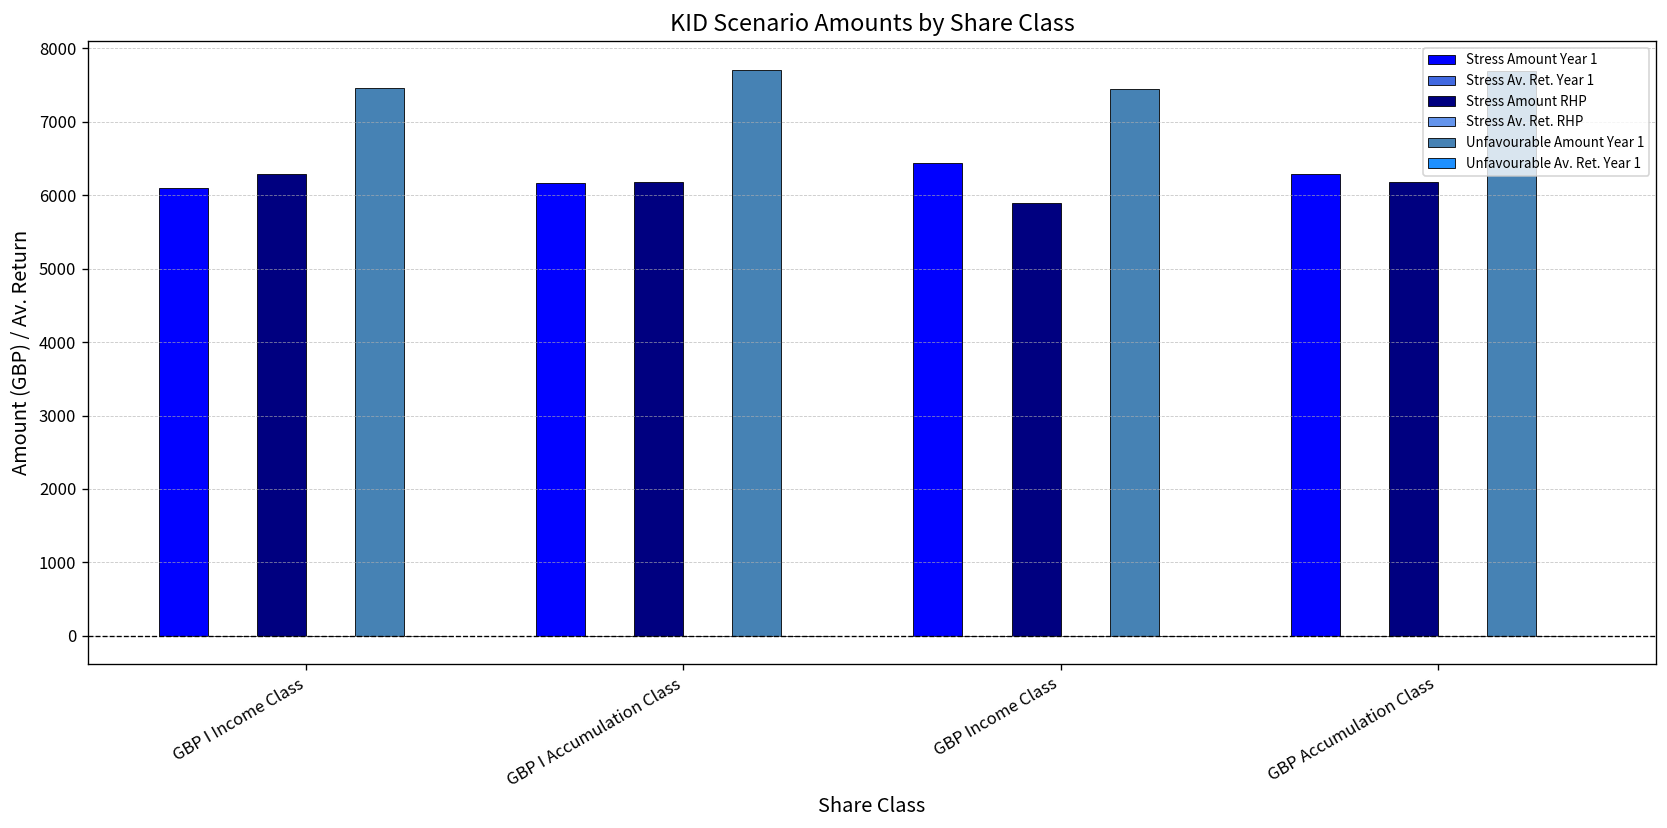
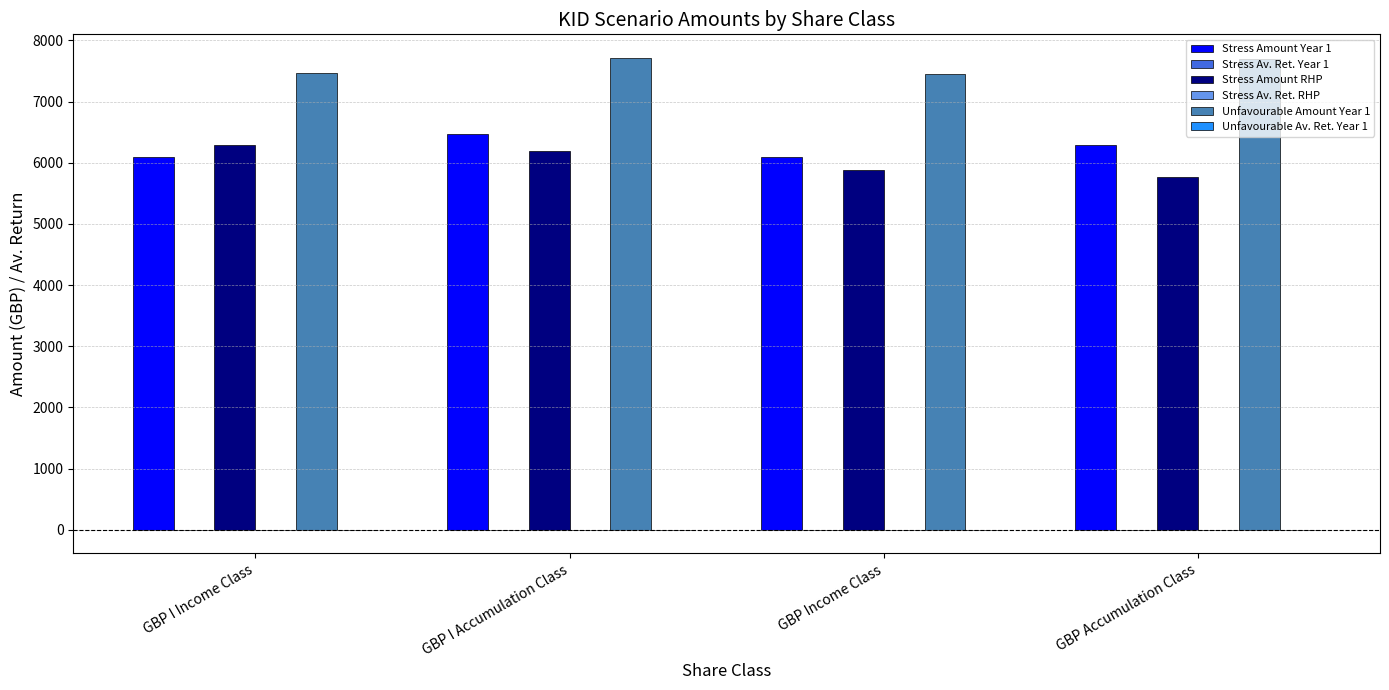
Stress Amount Year 1, GBP I Accumulation Class: 6200 -> 6500
Stress Amount Year 1, GBP Income Class: 6400 -> 6100
Stress Amount RHP, GBP Accumulation Class: 6200 -> 5800
